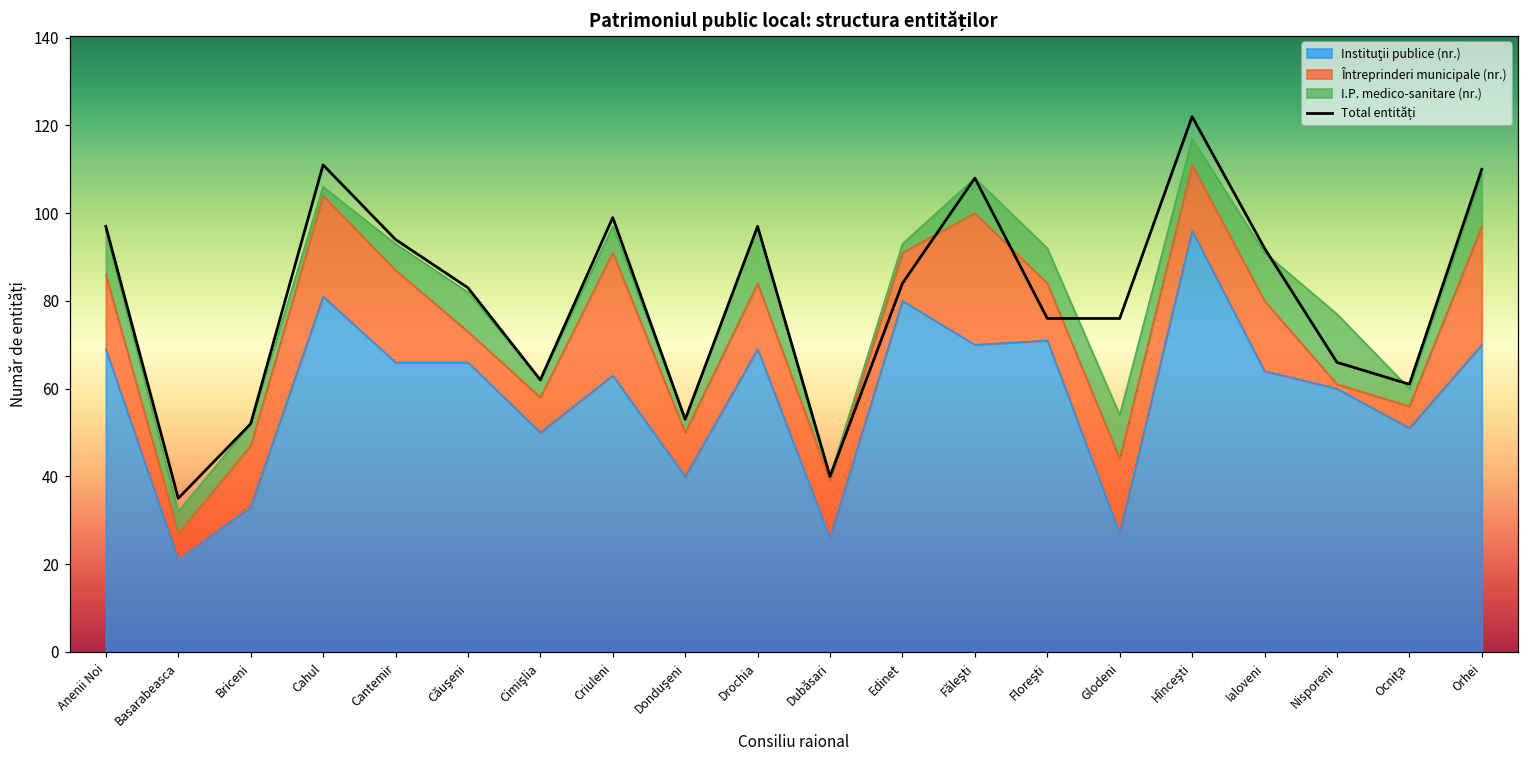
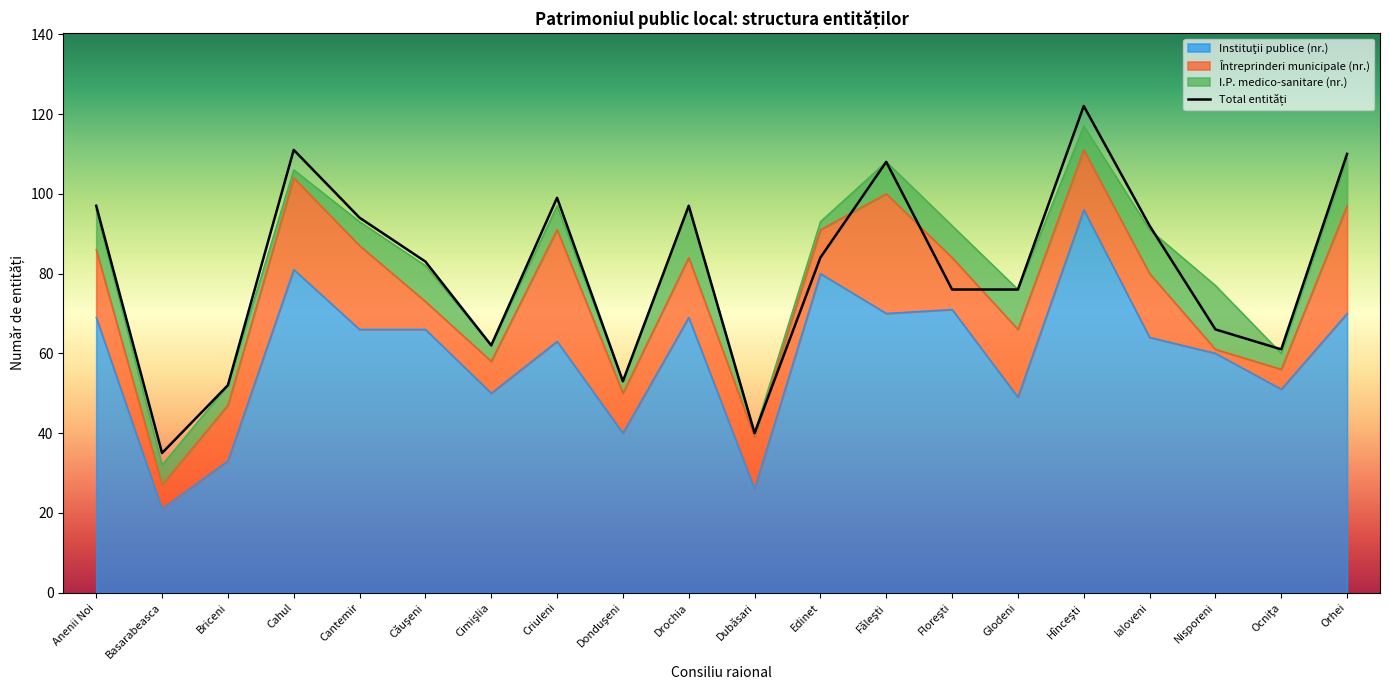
Instituţii publice (nr.), Glodeni: 27 -> 49
